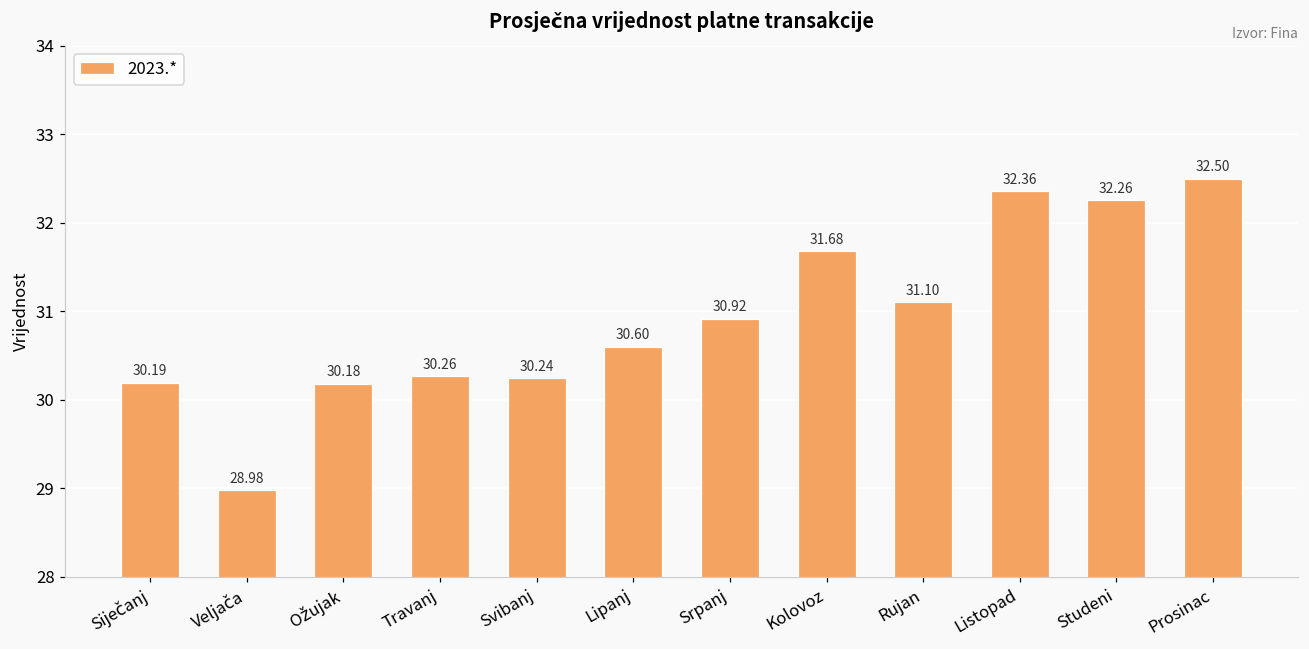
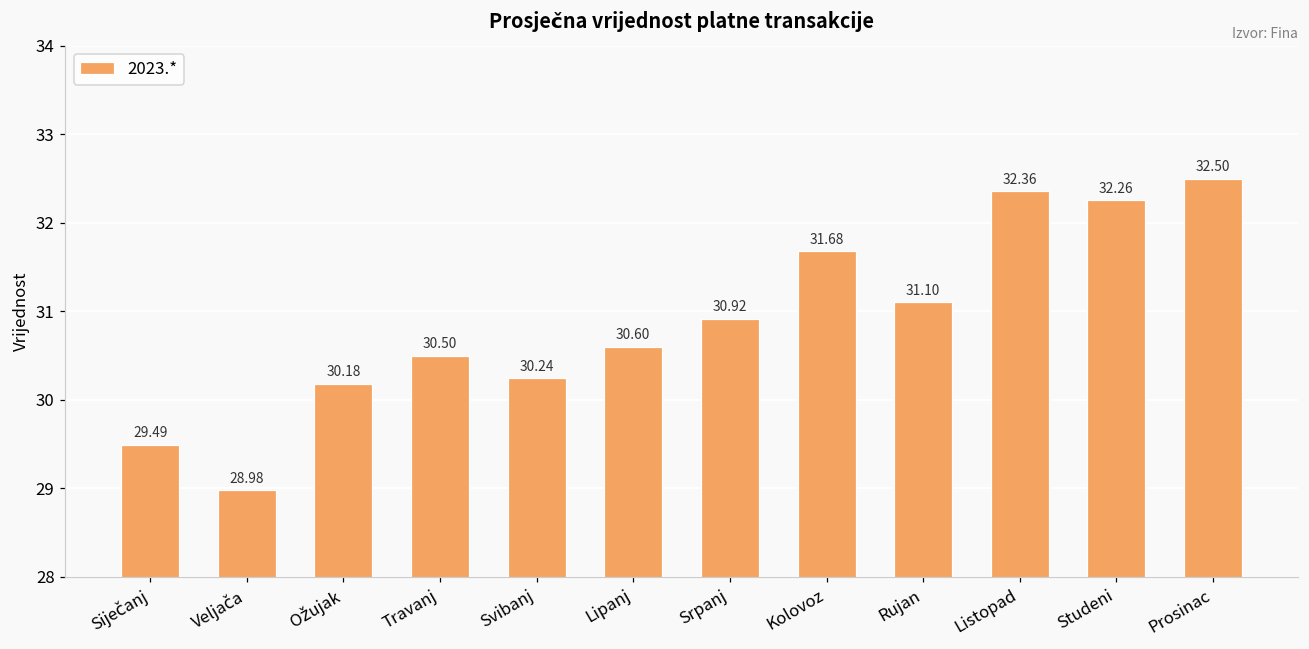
Siječanj: 30.19 -> 29.49
Travanj: 30.26 -> 30.50
